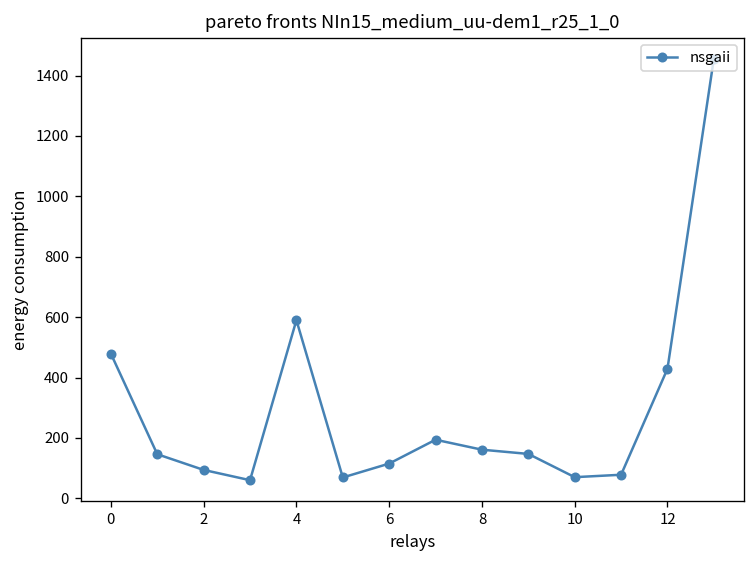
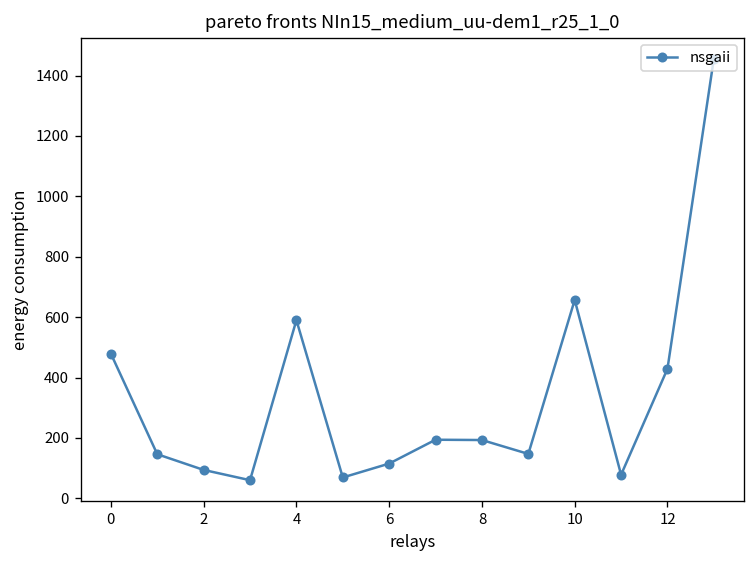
8: 160 -> 190
10: 70 -> 660
